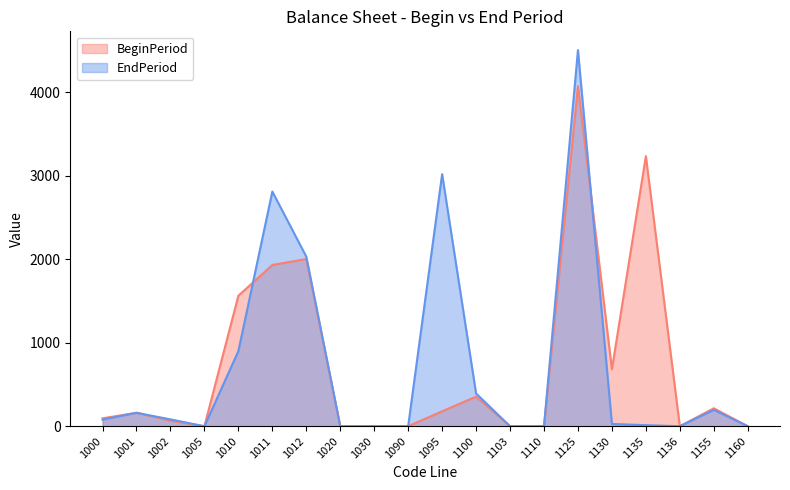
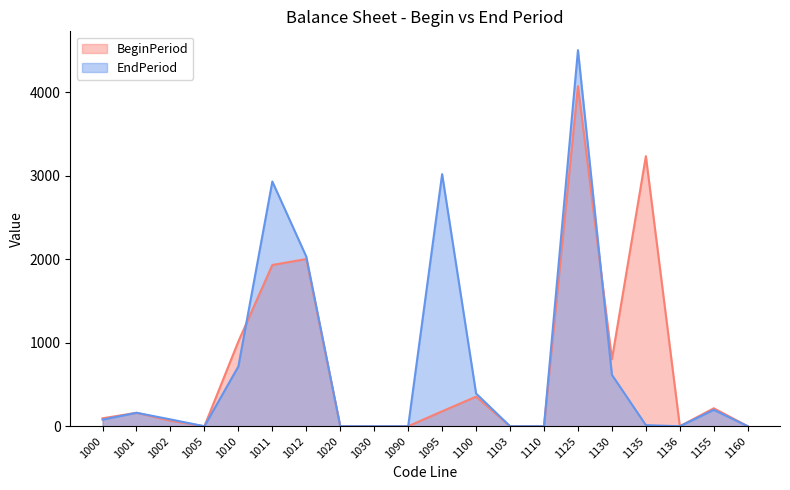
BeginPeriod, 1010: 1600 -> 1000
EndPeriod, 1010: 900 -> 700
EndPeriod, 1011: 2800 -> 2900
BeginPeriod, 1130: 700 -> 800
EndPeriod, 1130: 0 -> 600
